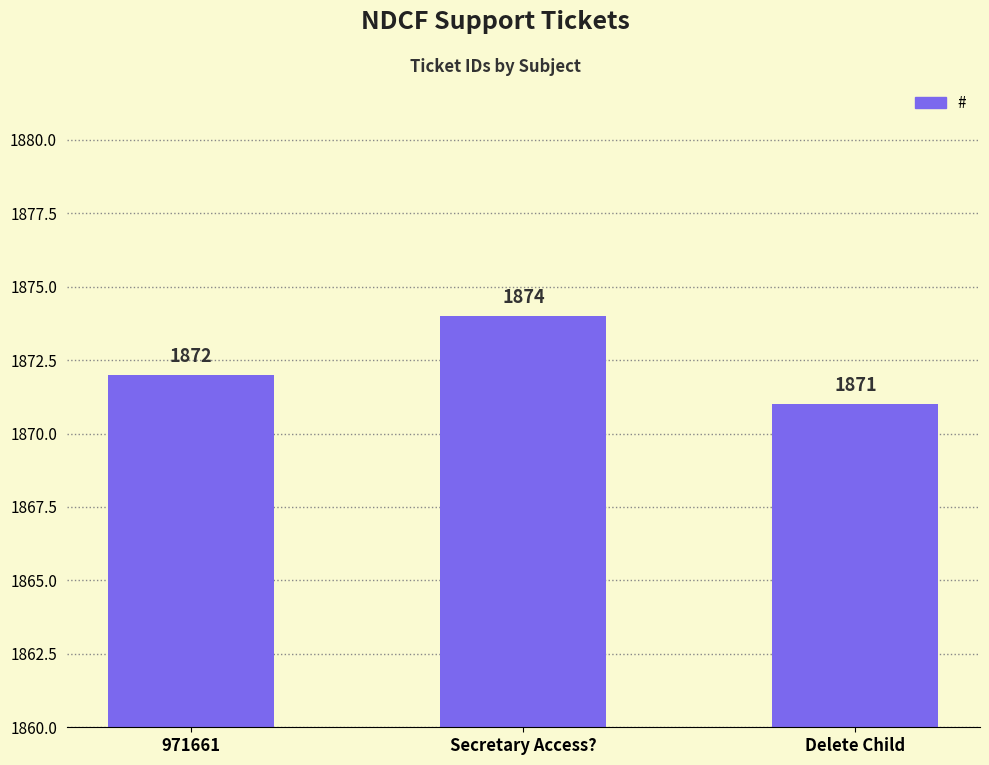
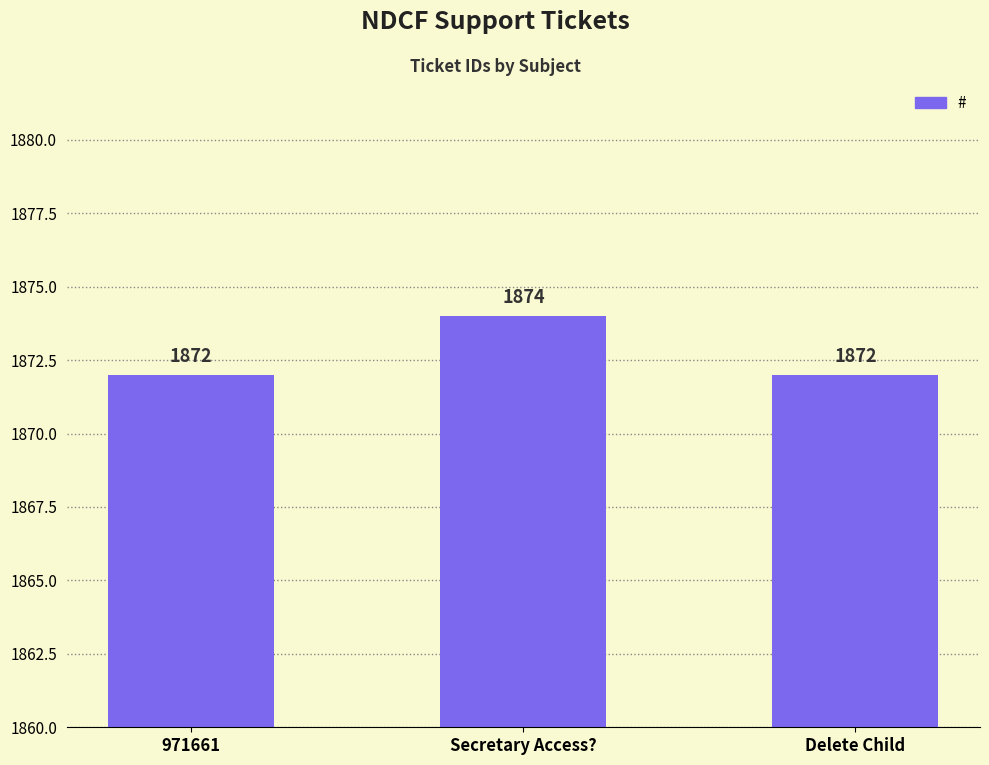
Delete Child: 1871 -> 1872
